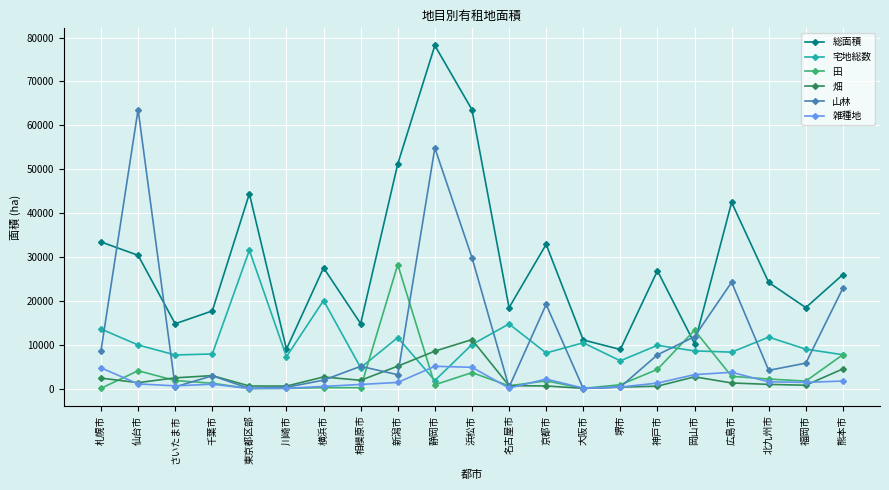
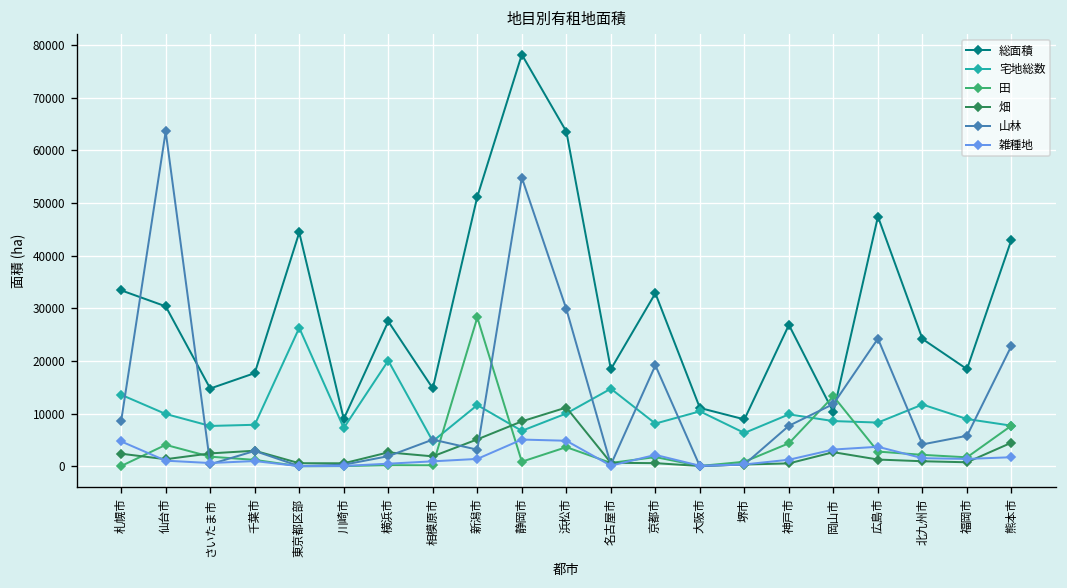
宅地総数, 東京都区部: 32000 -> 26000
宅地総数, 静岡市: 2000 -> 7000
総面積, 広島市: 42000 -> 47000
総面積, 熊本市: 26000 -> 43000
